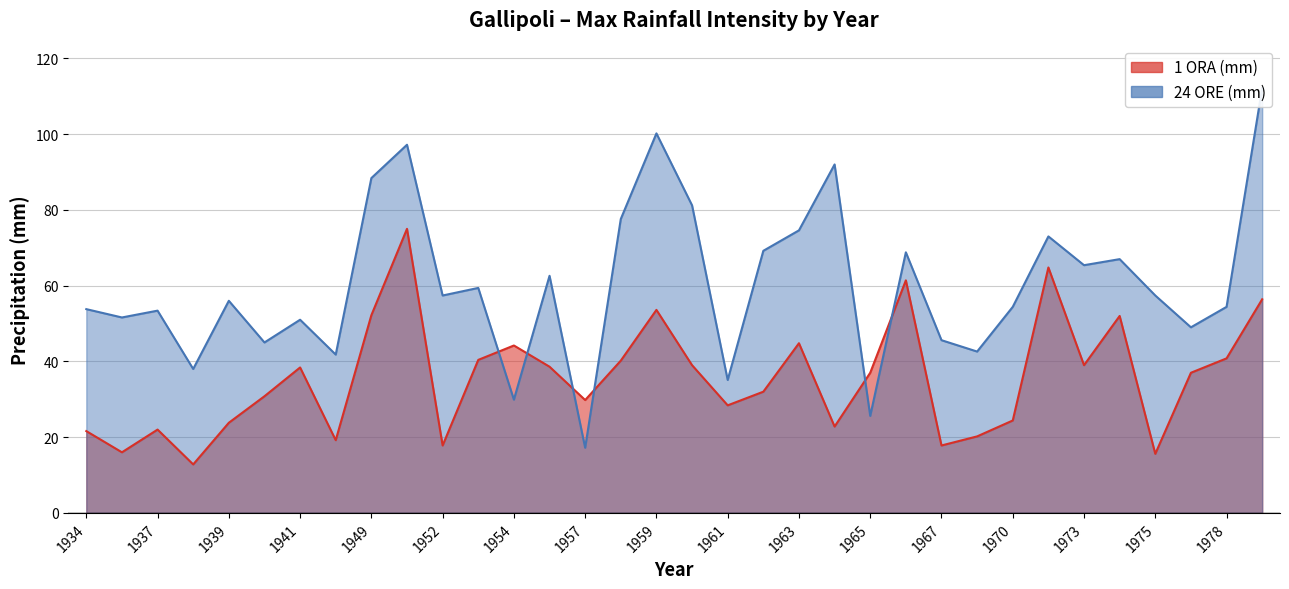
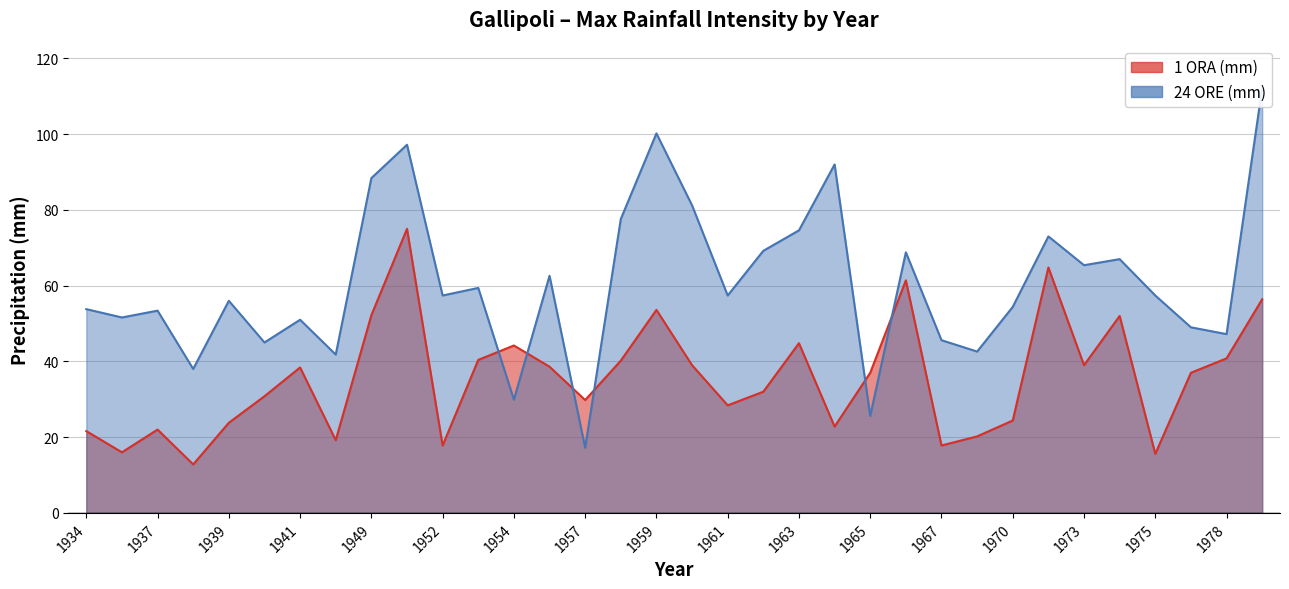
24 ORE (mm), 1961: 35 -> 57
24 ORE (mm), 1978: 54 -> 47
